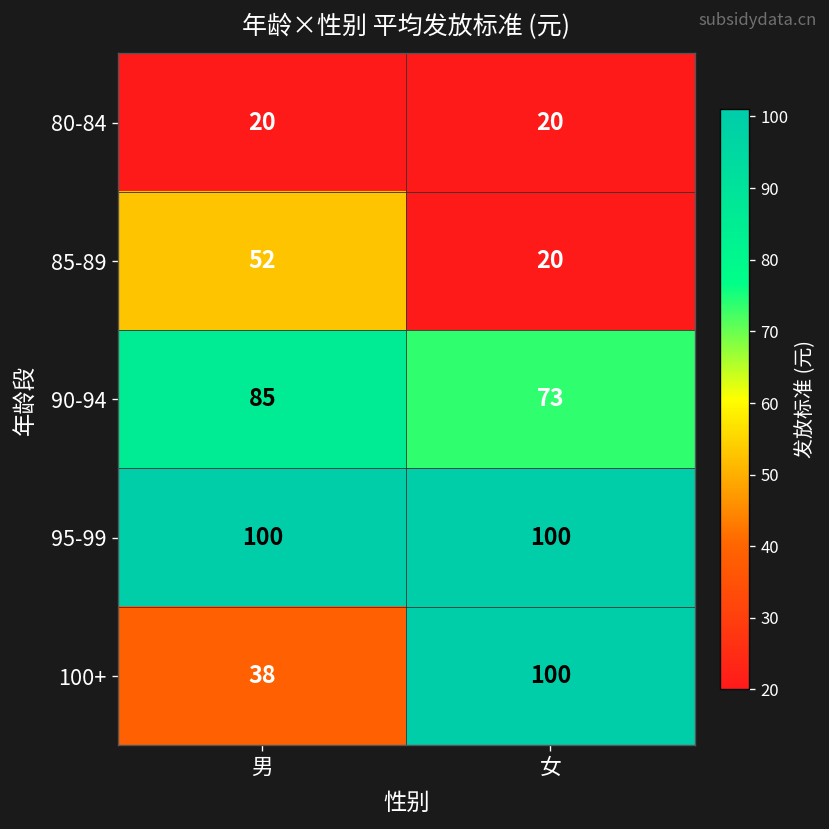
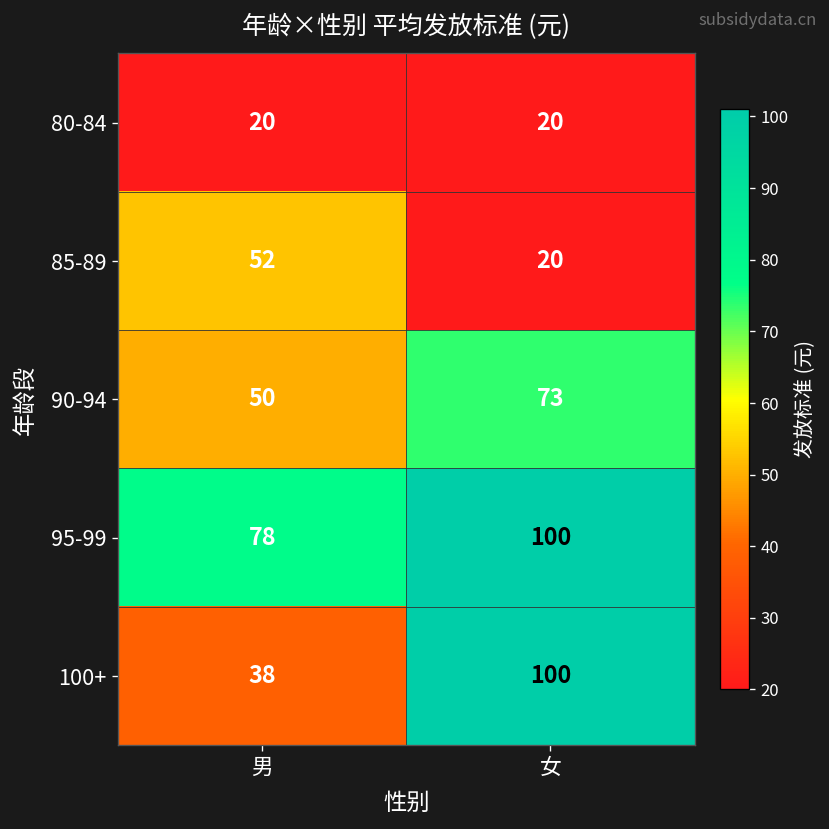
90-94, 男: 85 -> 50
95-99, 男: 100 -> 78
